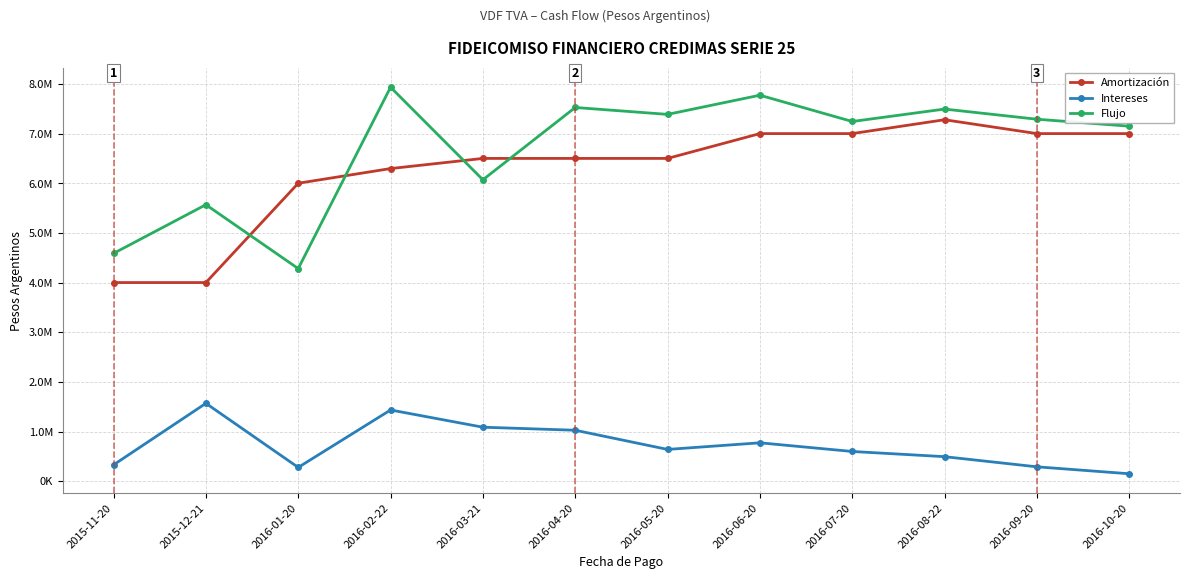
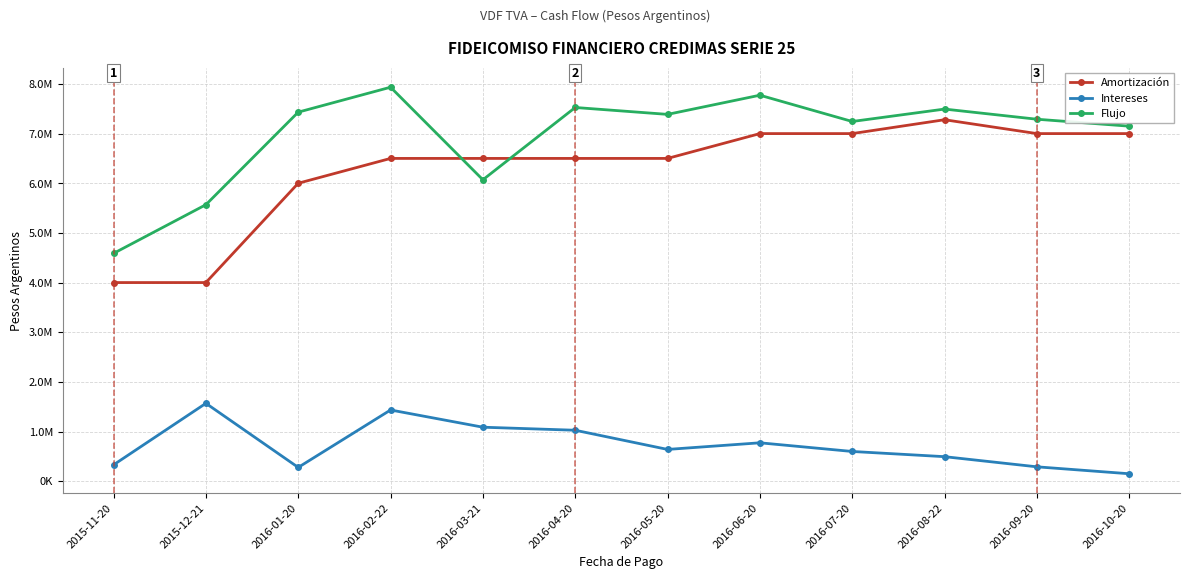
Flujo, 2016-01-20: 4300000 -> 7400000
Amortización, 2016-02-22: 6300000 -> 6500000
